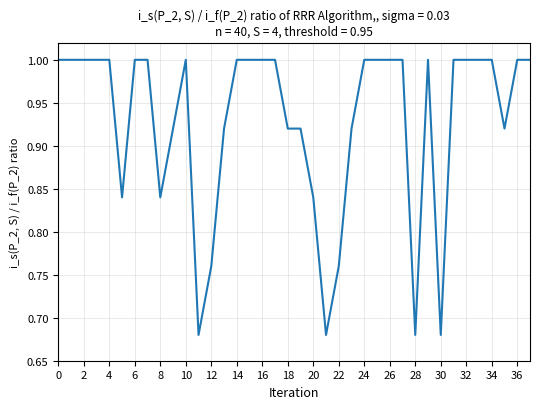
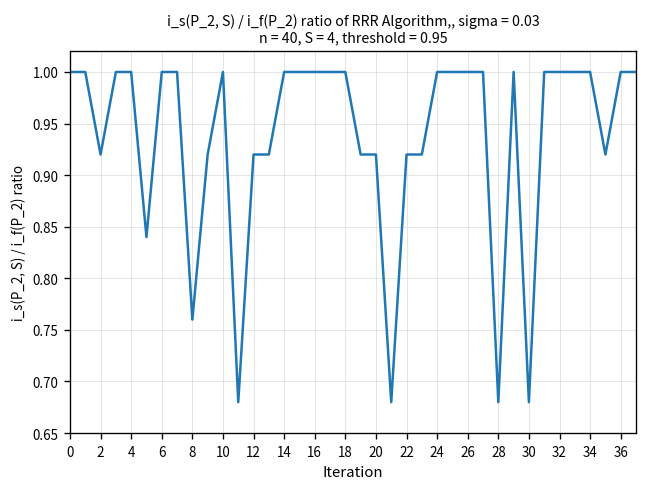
2: 1.00 -> 0.92
8: 0.84 -> 0.76
12: 0.76 -> 0.92
18: 0.92 -> 1.00
20: 0.84 -> 0.92
22: 0.76 -> 0.92
